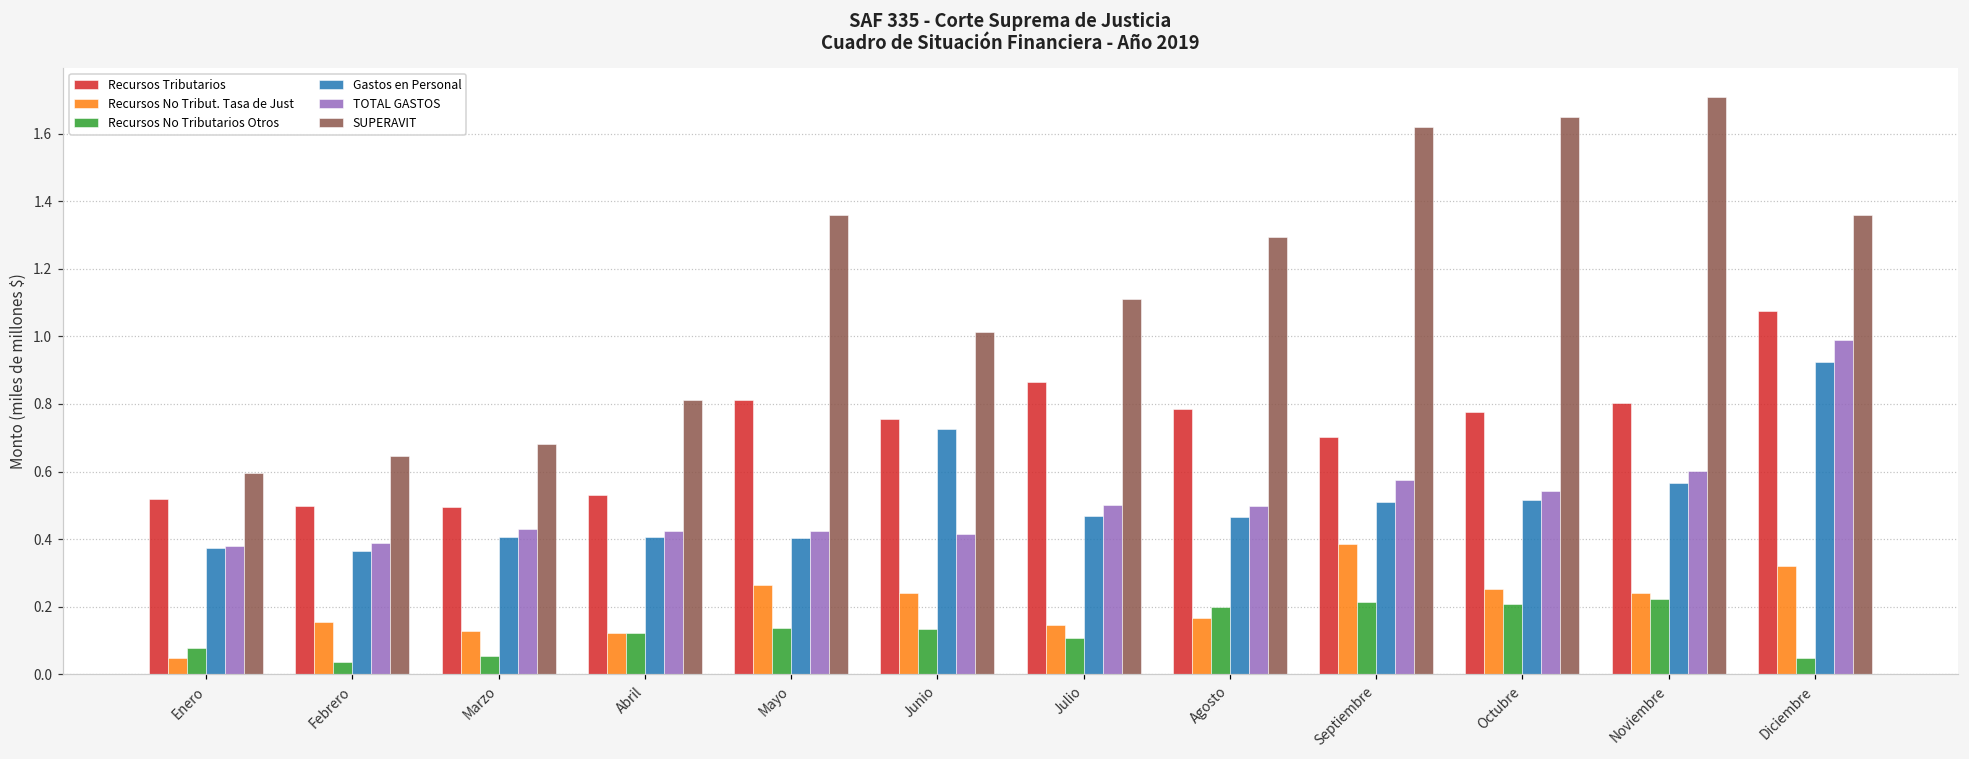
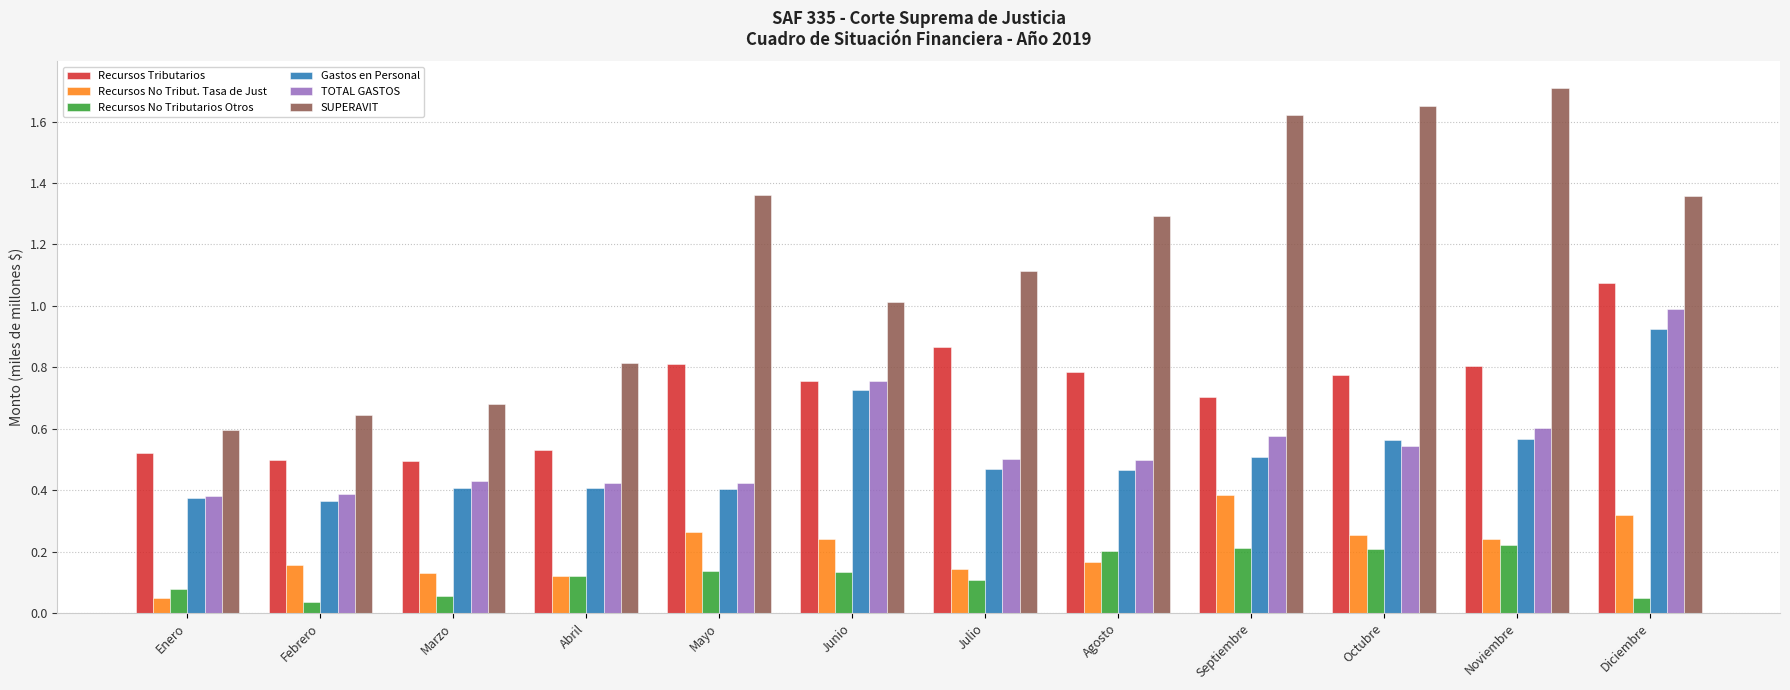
TOTAL GASTOS, Junio: 0.42 -> 0.76
Gastos en Personal, Octubre: 0.52 -> 0.56
